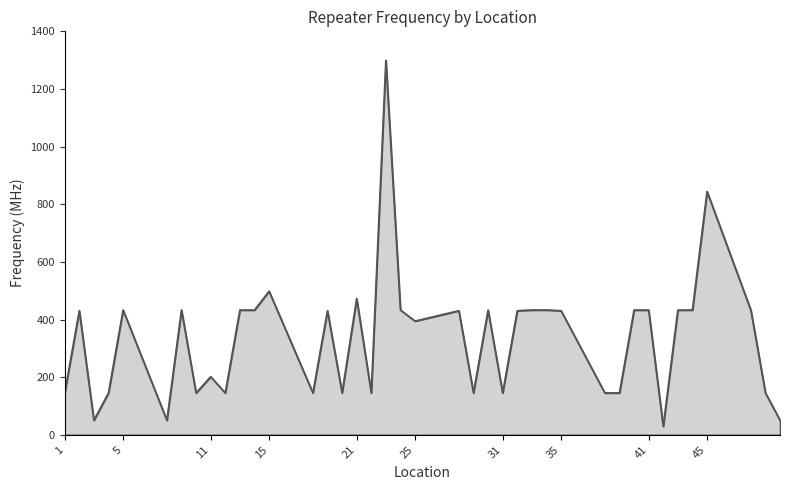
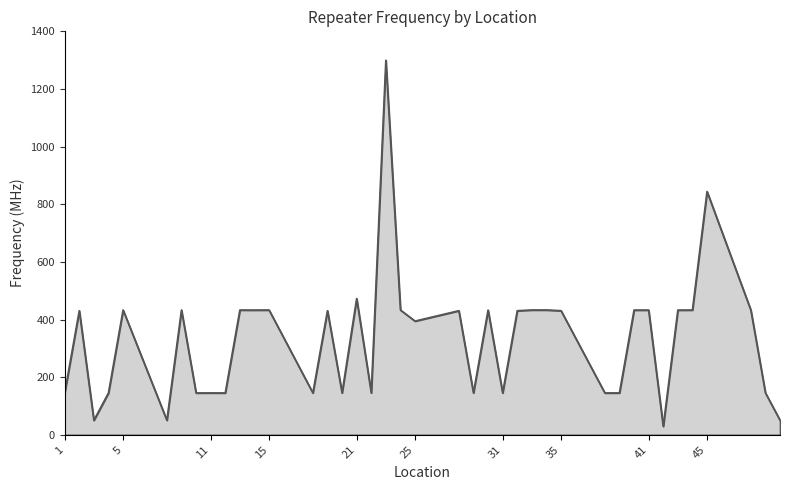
11: 200 -> 150
15: 500 -> 430
